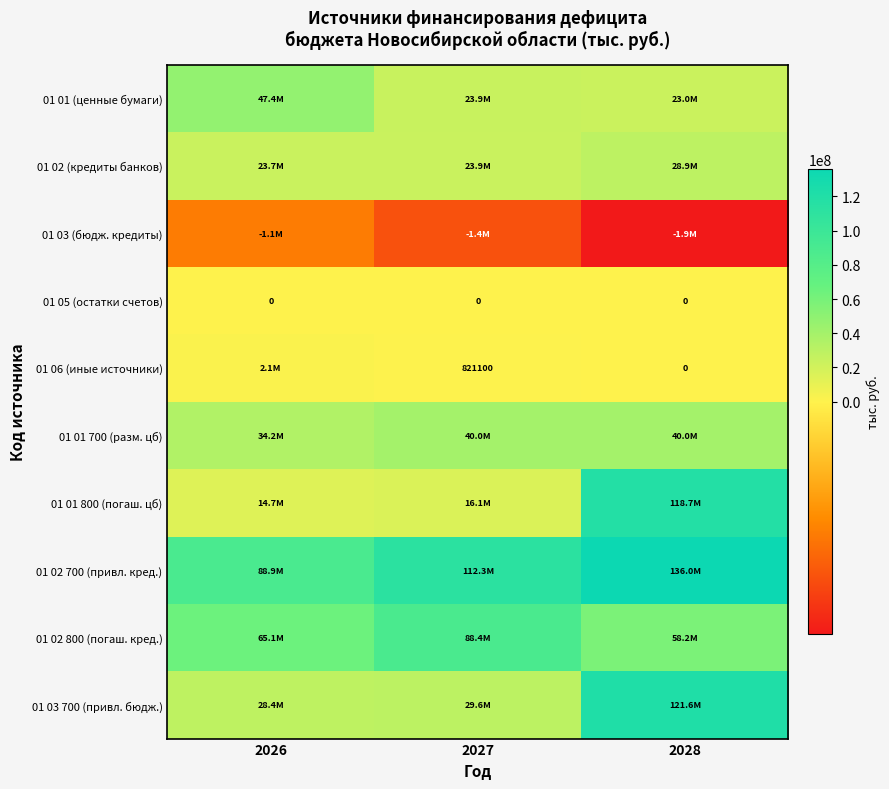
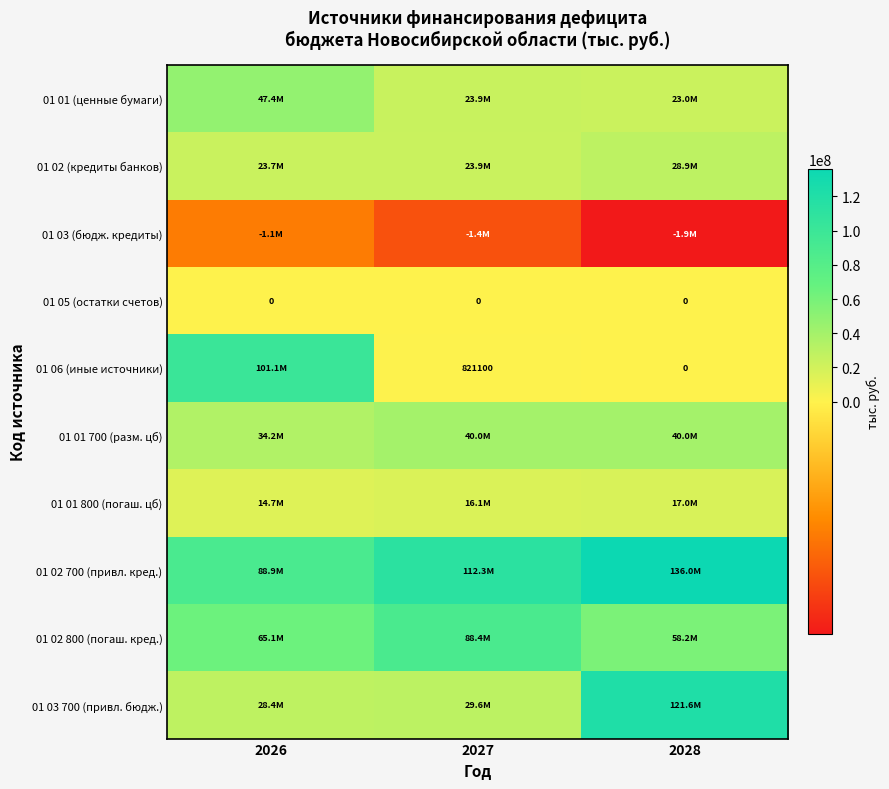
01 06 (иные источники), 2026: 2.1M -> 101.1M
01 01 800 (погаш. цб), 2028: 118.7M -> 17.0M
